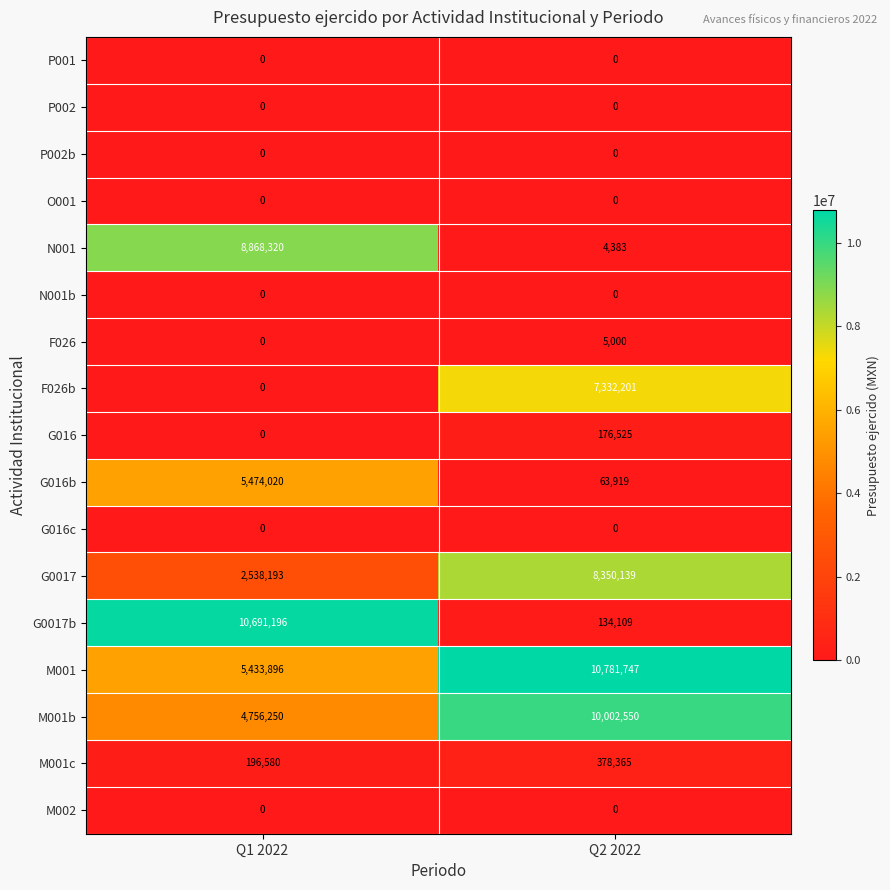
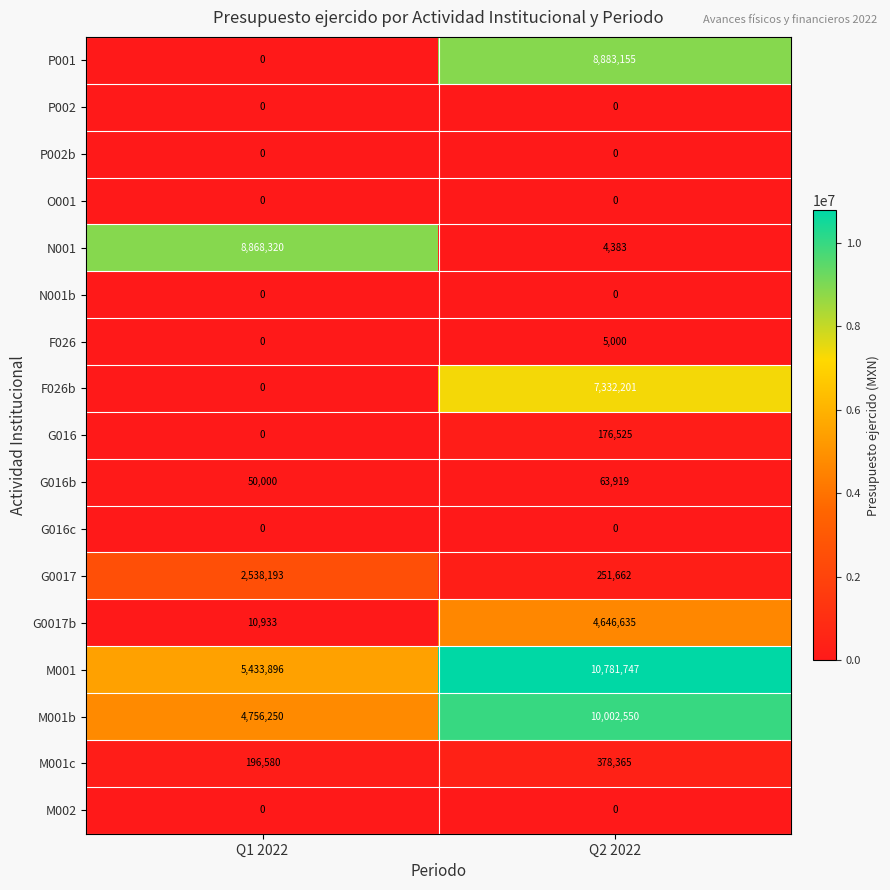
P001, Q2 2022: 0 -> 8,883,155
G016b, Q1 2022: 5,474,020 -> 50,000
G0017, Q2 2022: 8,350,139 -> 251,662
G0017b, Q1 2022: 10,691,196 -> 10,933
G0017b, Q2 2022: 134,109 -> 4,646,635
